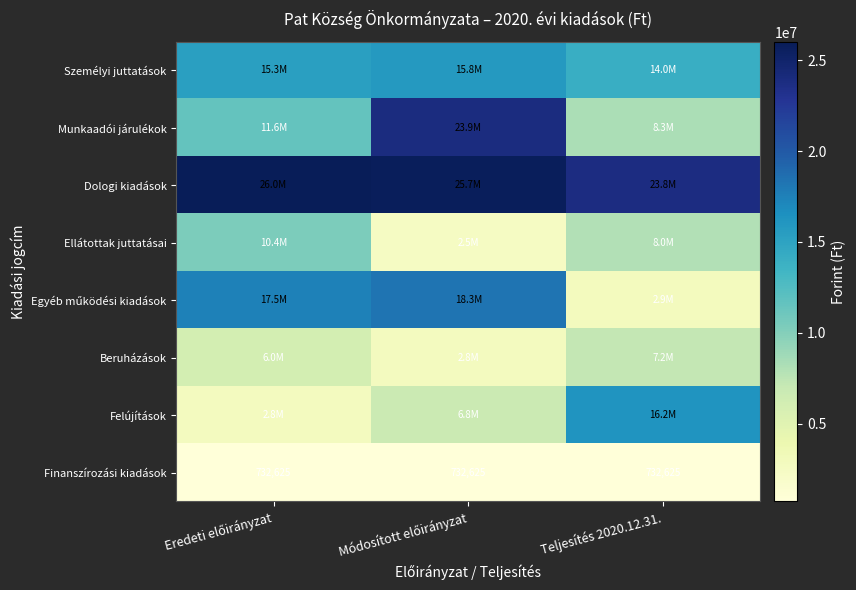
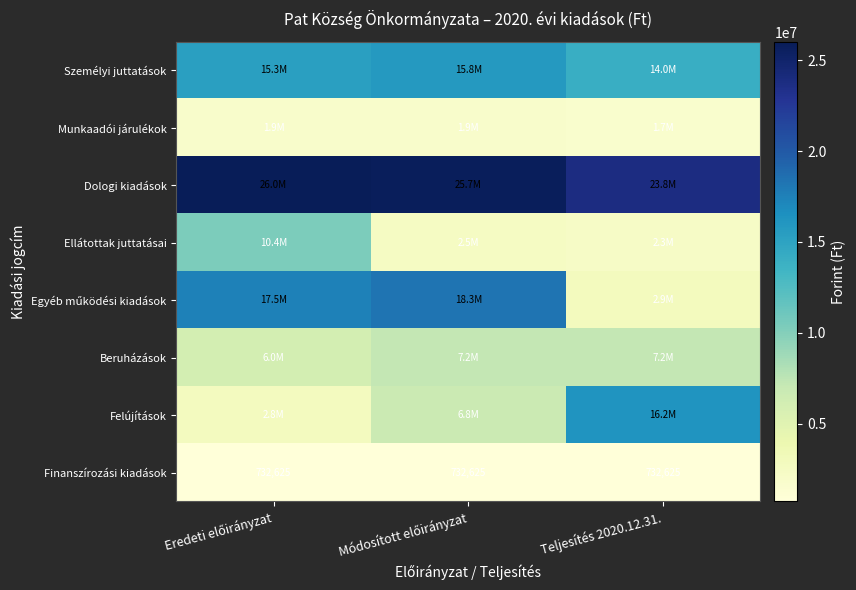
Munkaadói járulékok, Eredeti előirányzat: 11.6M -> 1.9M
Munkaadói járulékok, Módosított előirányzat: 23.9M -> 1.9M
Munkaadói járulékok, Teljesítés 2020.12.31.: 8.3M -> 1.7M
Ellátottak juttatásai, Teljesítés 2020.12.31.: 8.0M -> 2.3M
Beruházások, Módosított előirányzat: 2.8M -> 7.2M
